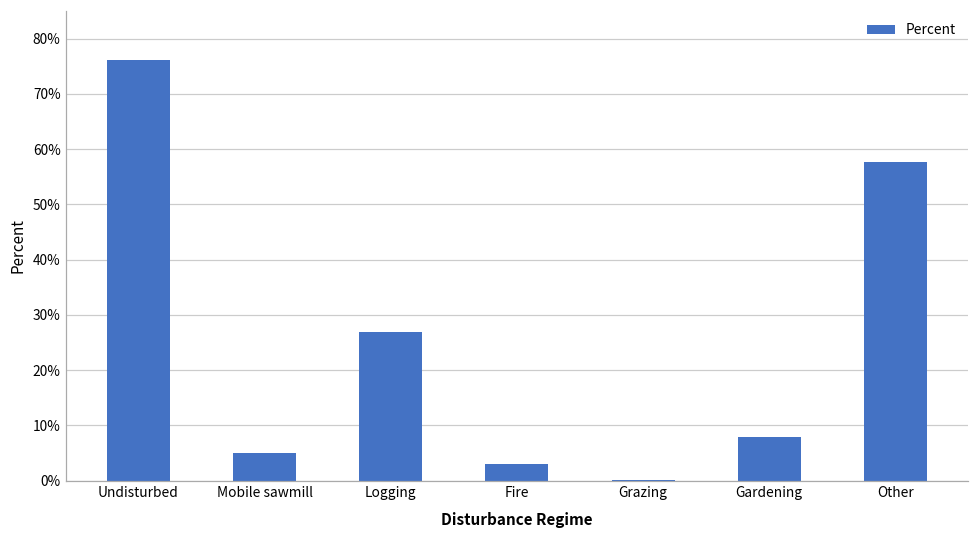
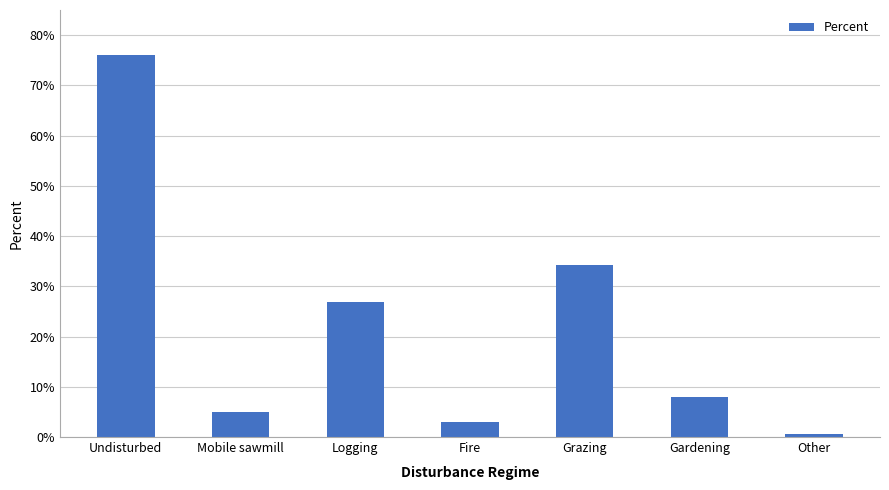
Grazing: 0% -> 34%
Other: 58% -> 1%
